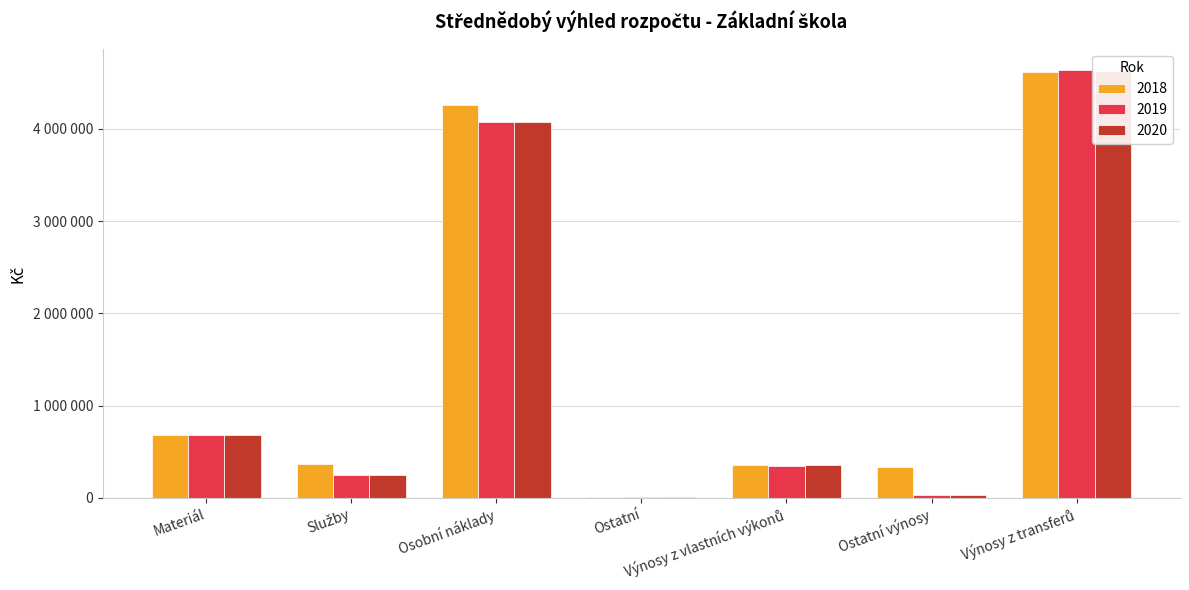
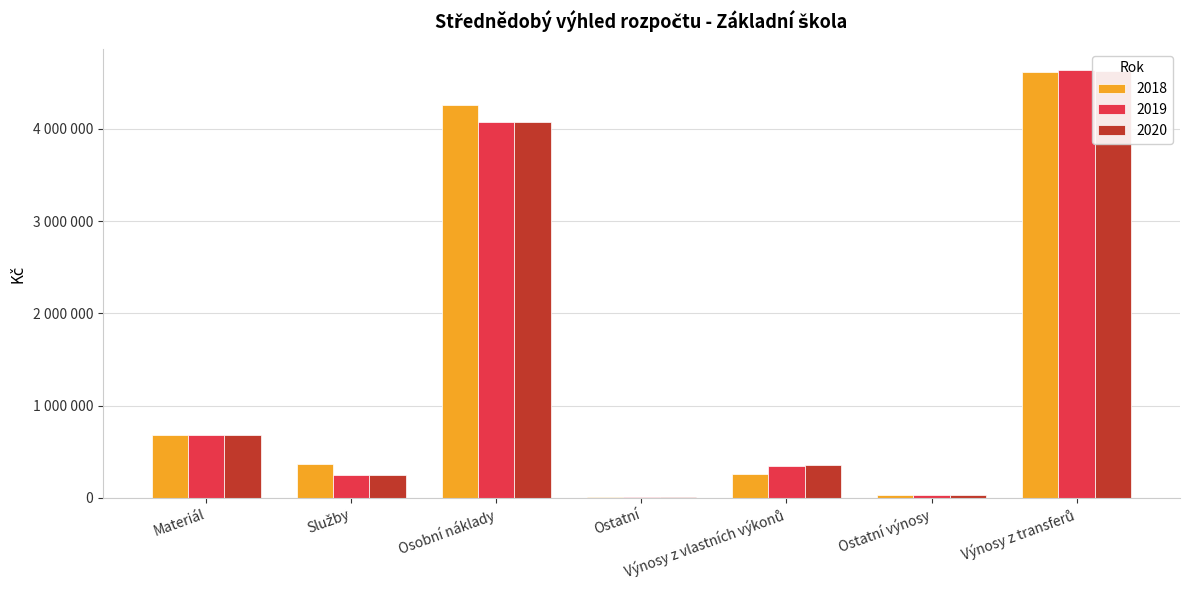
2018, Výnosy z vlastních výkonů: 400000 -> 300000
2018, Ostatní výnosy: 300000 -> 0
